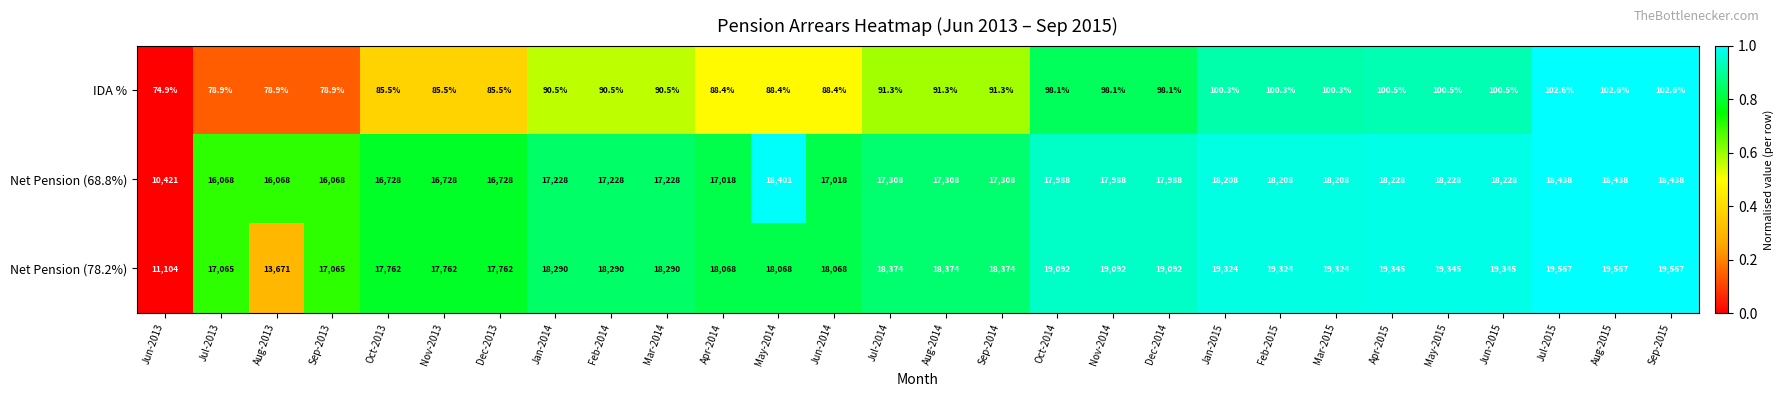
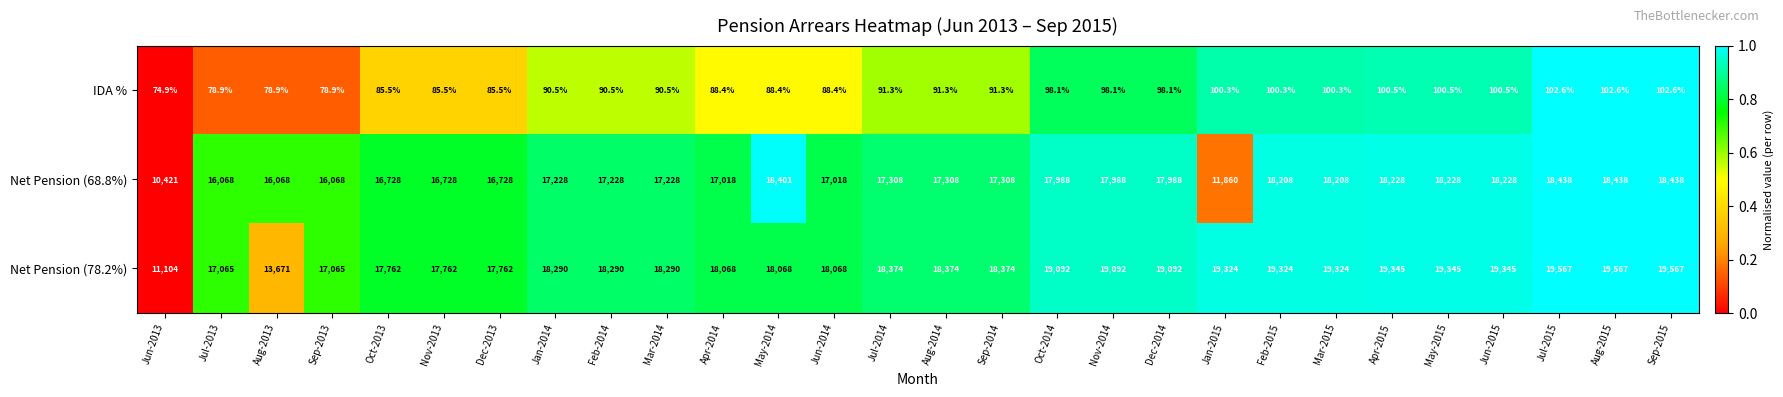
Net Pension (68.8%), Jan-2015: 18,208 -> 11,860
